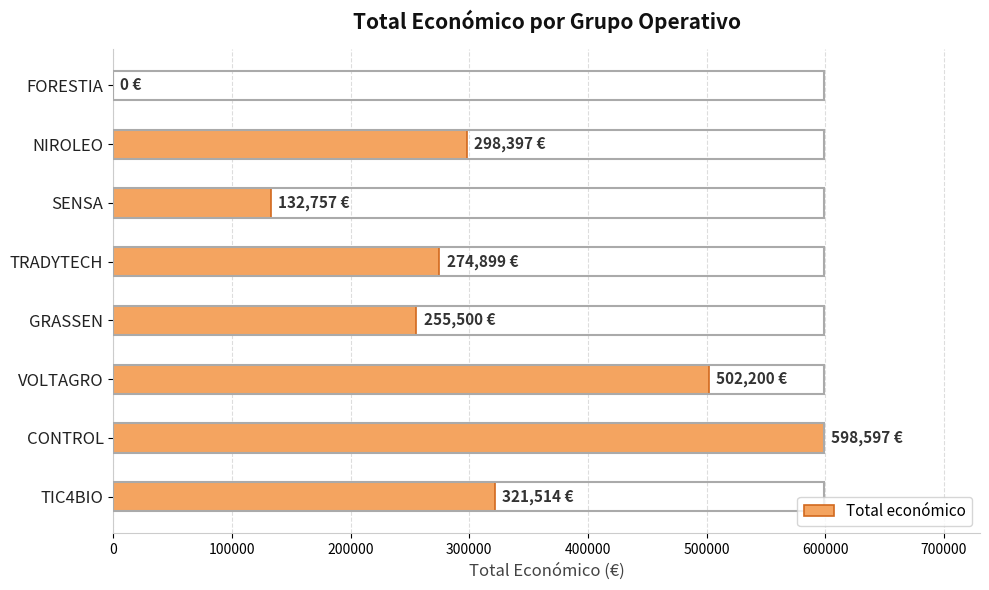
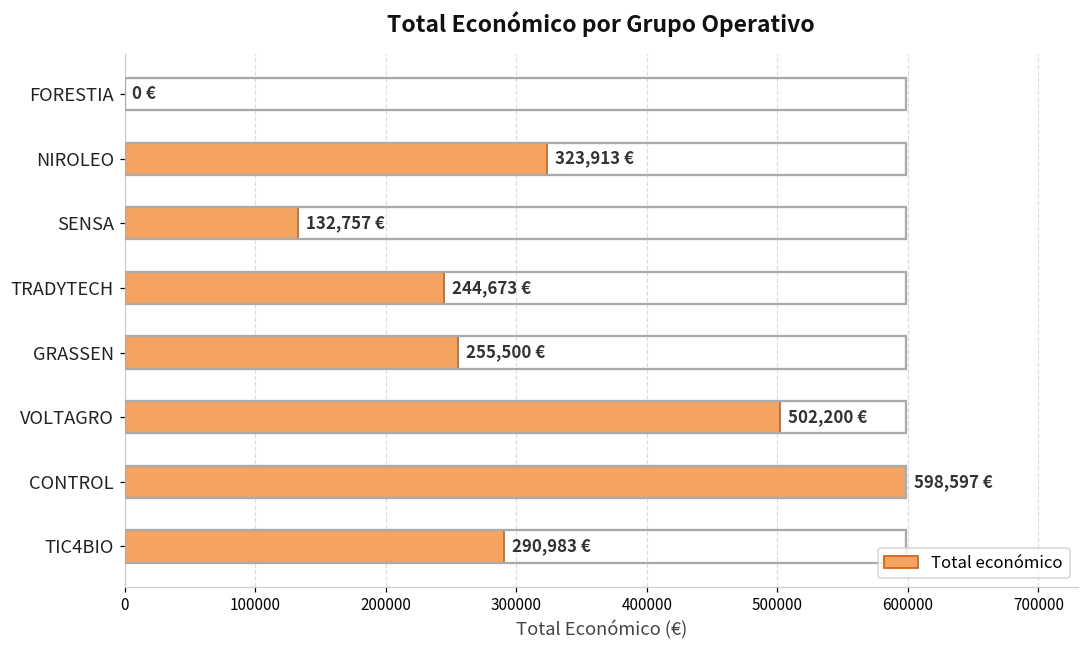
NIROLEO: 298,397 -> 323,913
TRADYTECH: 274,899 -> 244,673
TIC4BIO: 321,514 -> 290,983
